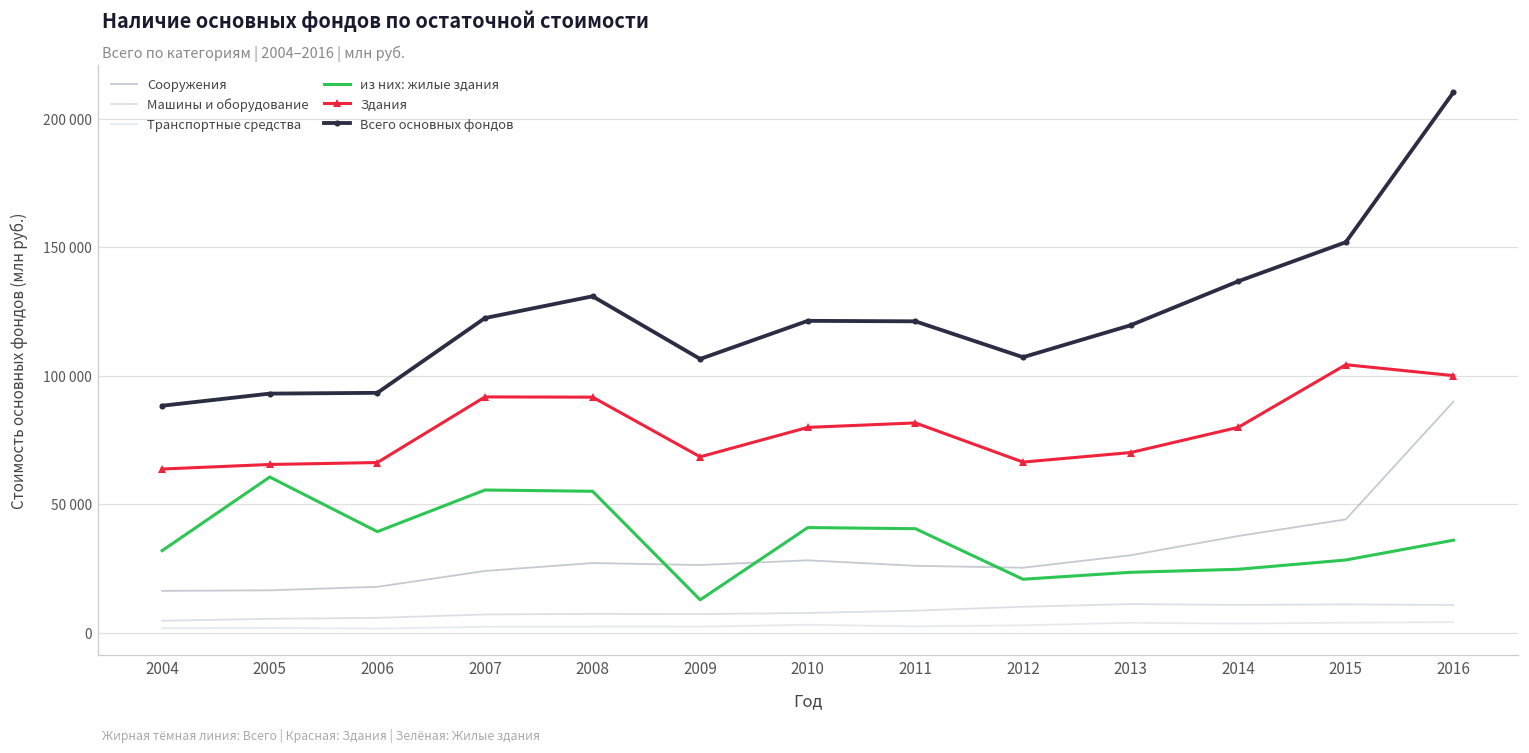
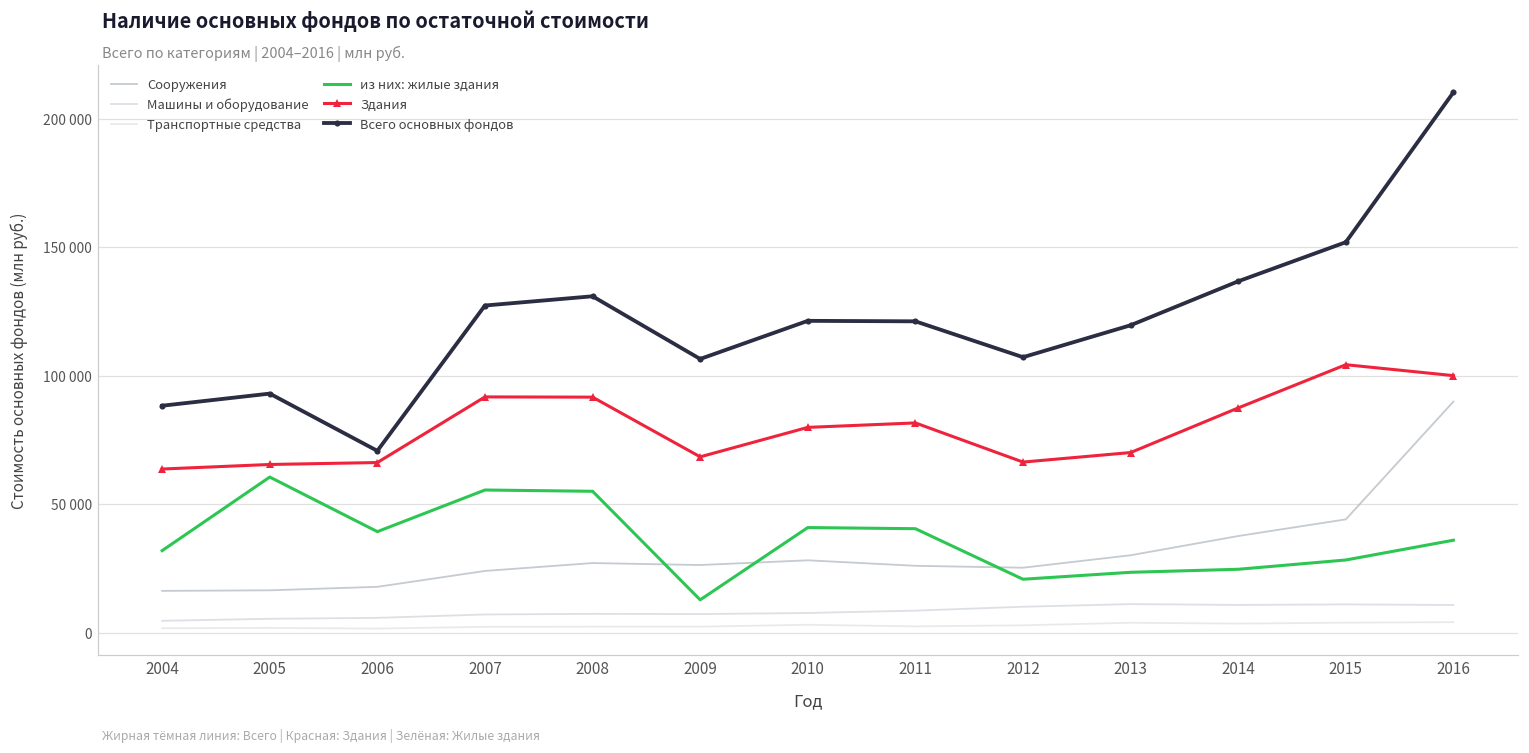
Всего основных фондов, 2006: 93000 -> 71000
Всего основных фондов, 2007: 123000 -> 127000
Здания, 2014: 80000 -> 88000
